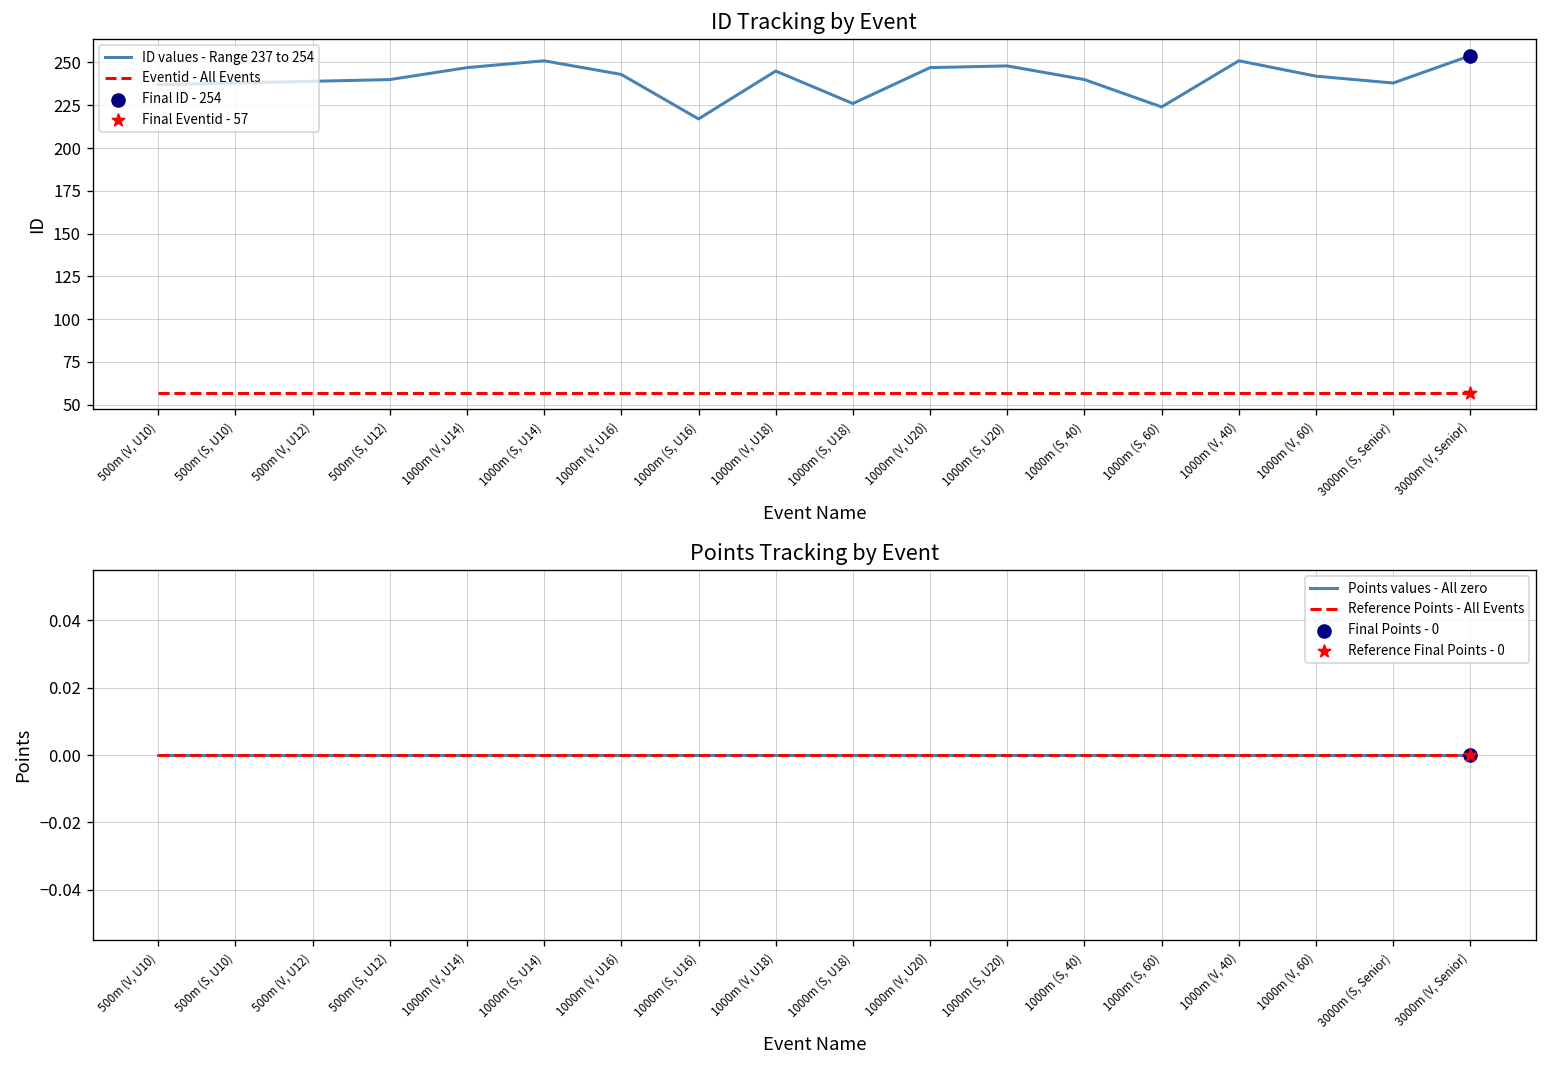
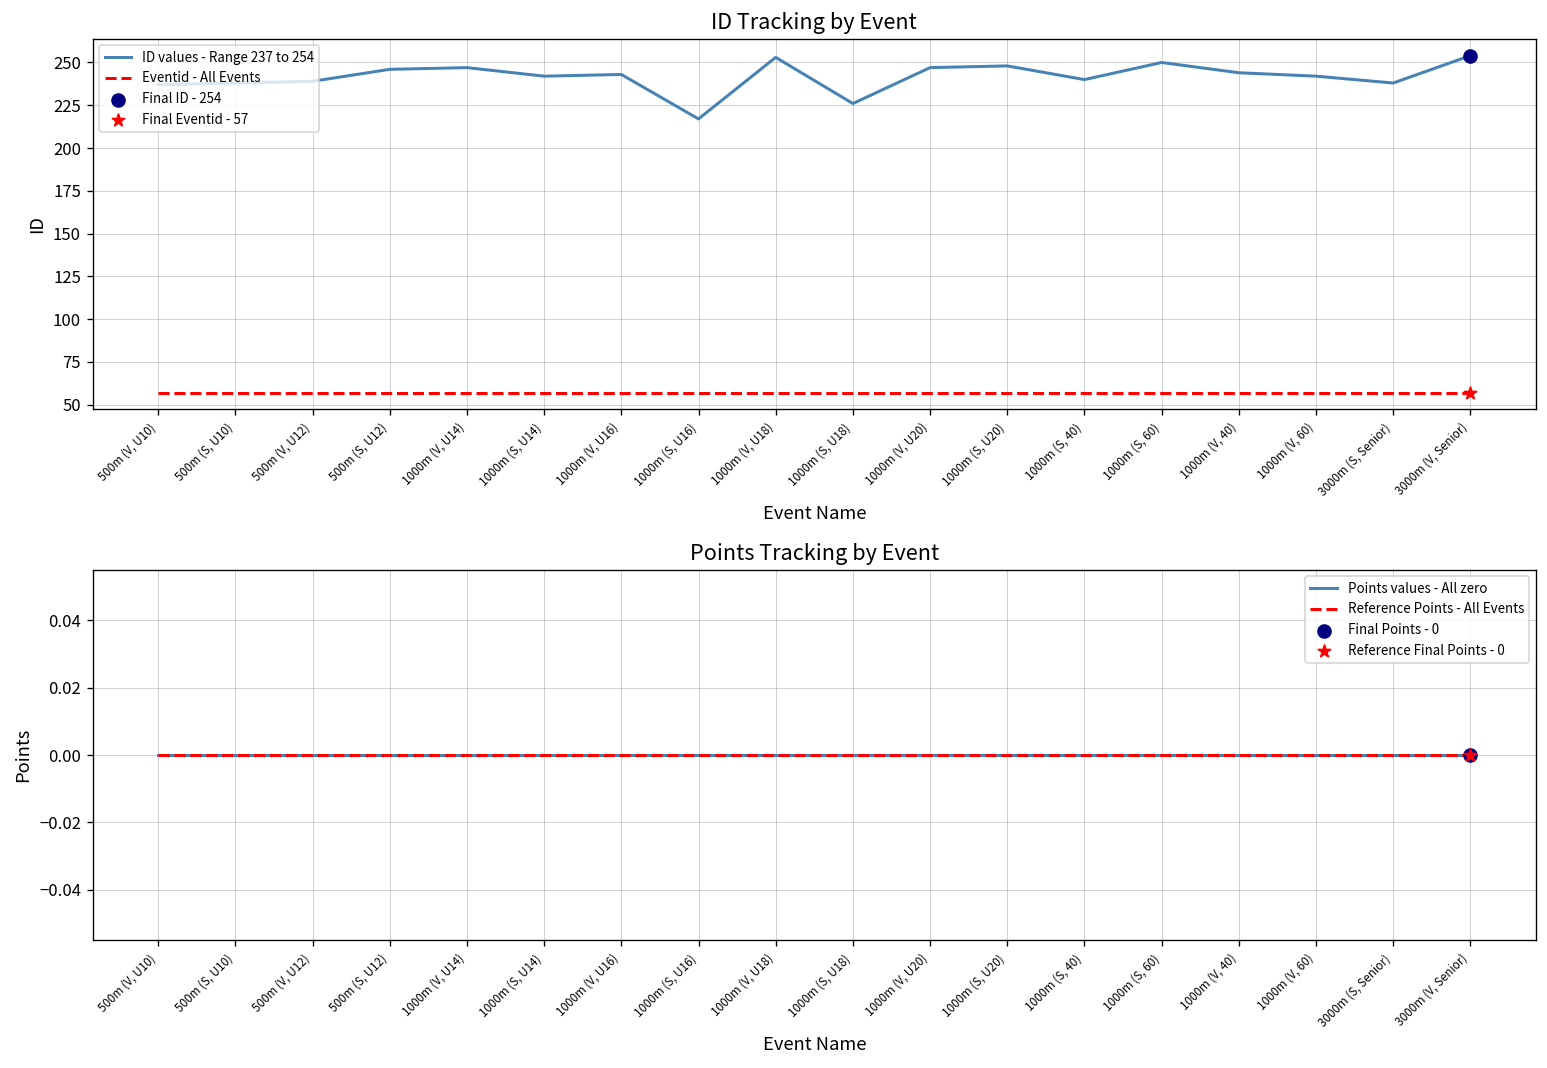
ID Tracking by Event, ID values - Range 237 to 254, 500m (S, U12): 240 -> 246
ID Tracking by Event, ID values - Range 237 to 254, 1000m (S, U14): 251 -> 242
ID Tracking by Event, ID values - Range 237 to 254, 1000m (V, U18): 245 -> 253
ID Tracking by Event, ID values - Range 237 to 254, 1000m (S, 60): 224 -> 250
ID Tracking by Event, ID values - Range 237 to 254, 1000m (V, 40): 251 -> 244
